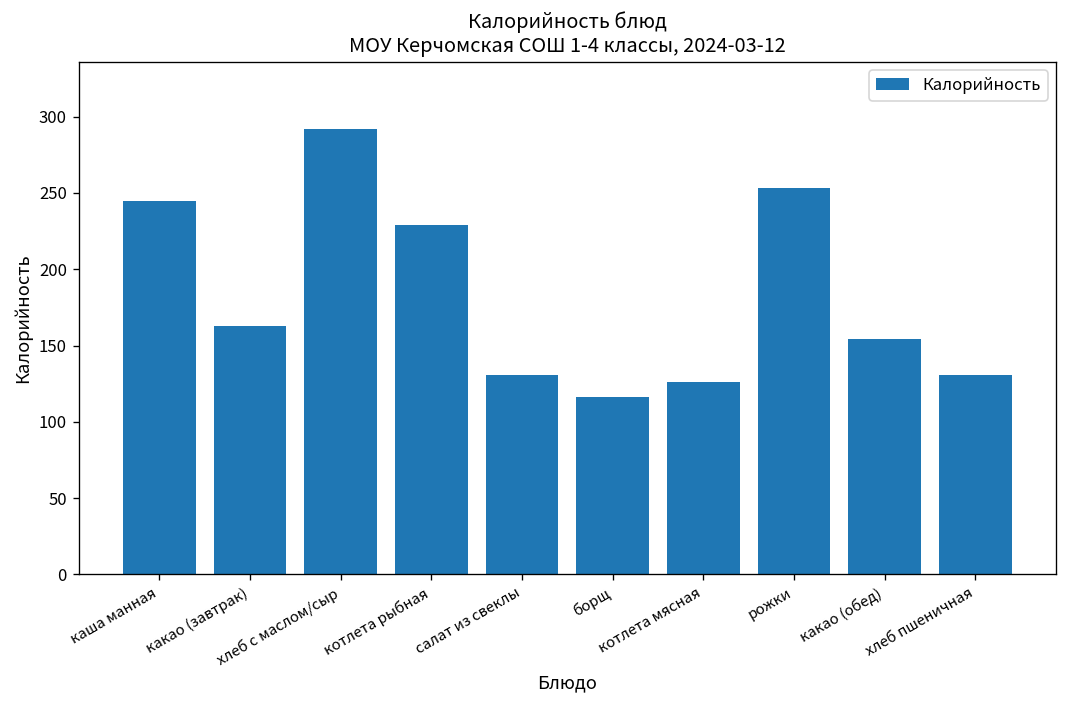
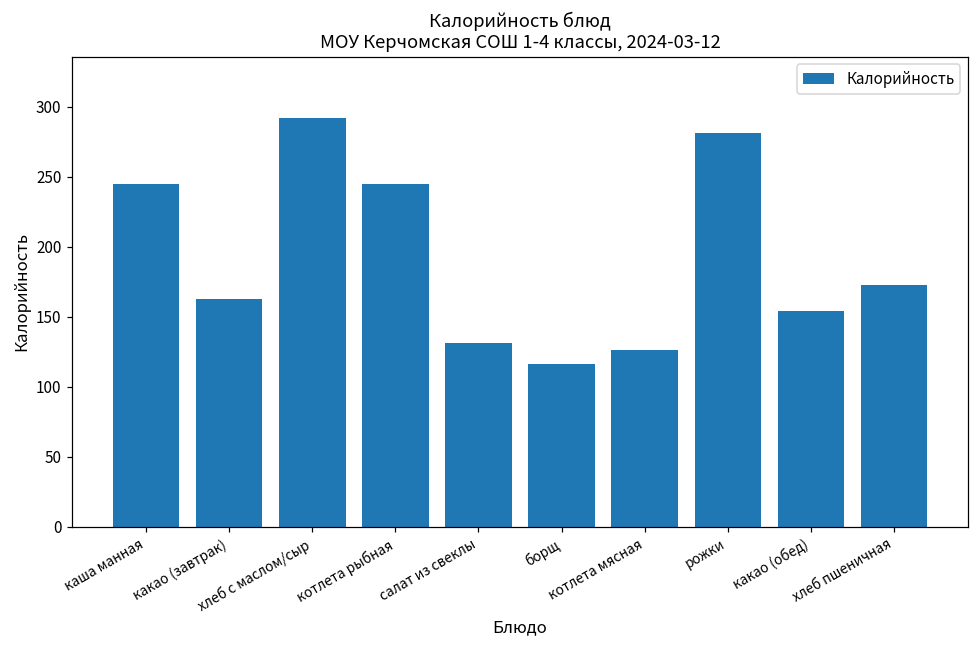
котлета рыбная: 229 -> 245
рожки: 253 -> 281
хлеб пшеничная: 131 -> 173
